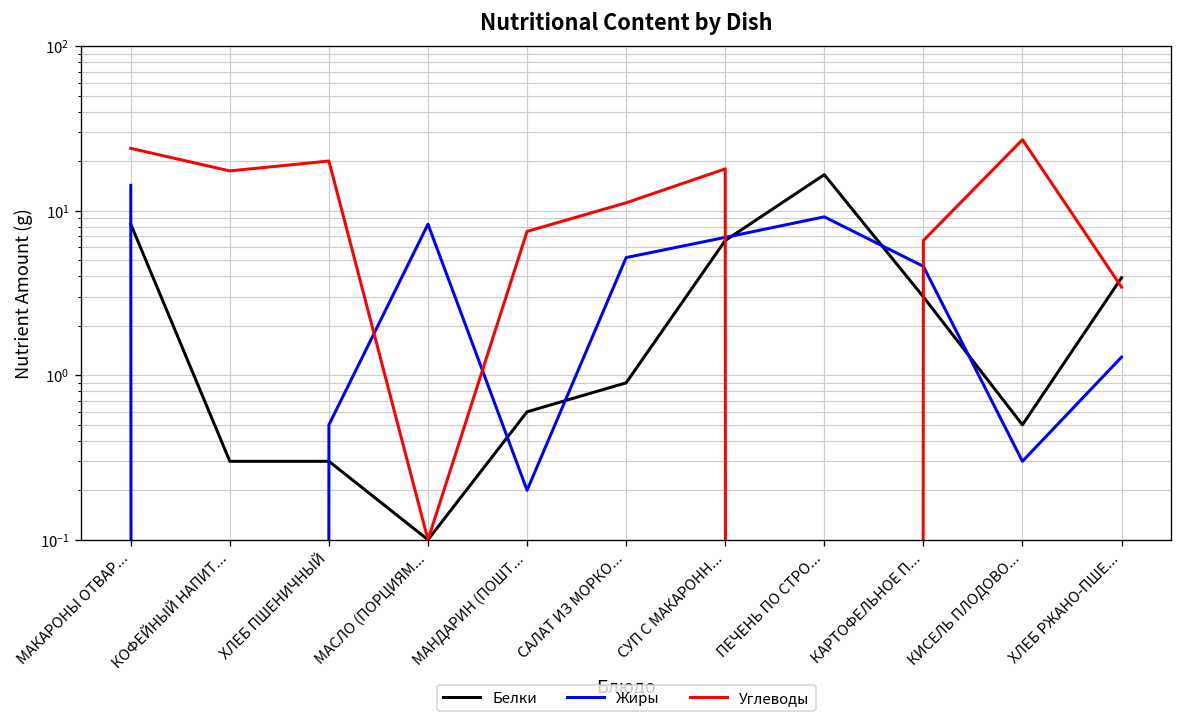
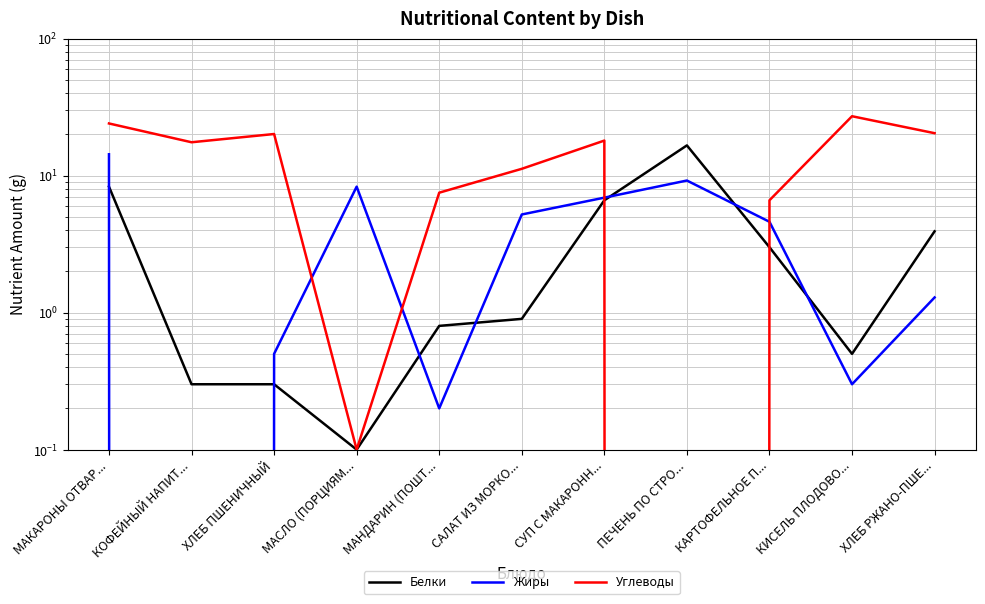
Белки, МАНДАРИН (ПОШТ...: 0.6 -> 0.8
Углеводы, ХЛЕБ РЖАНО-ПШЕ...: 3.4 -> 20
